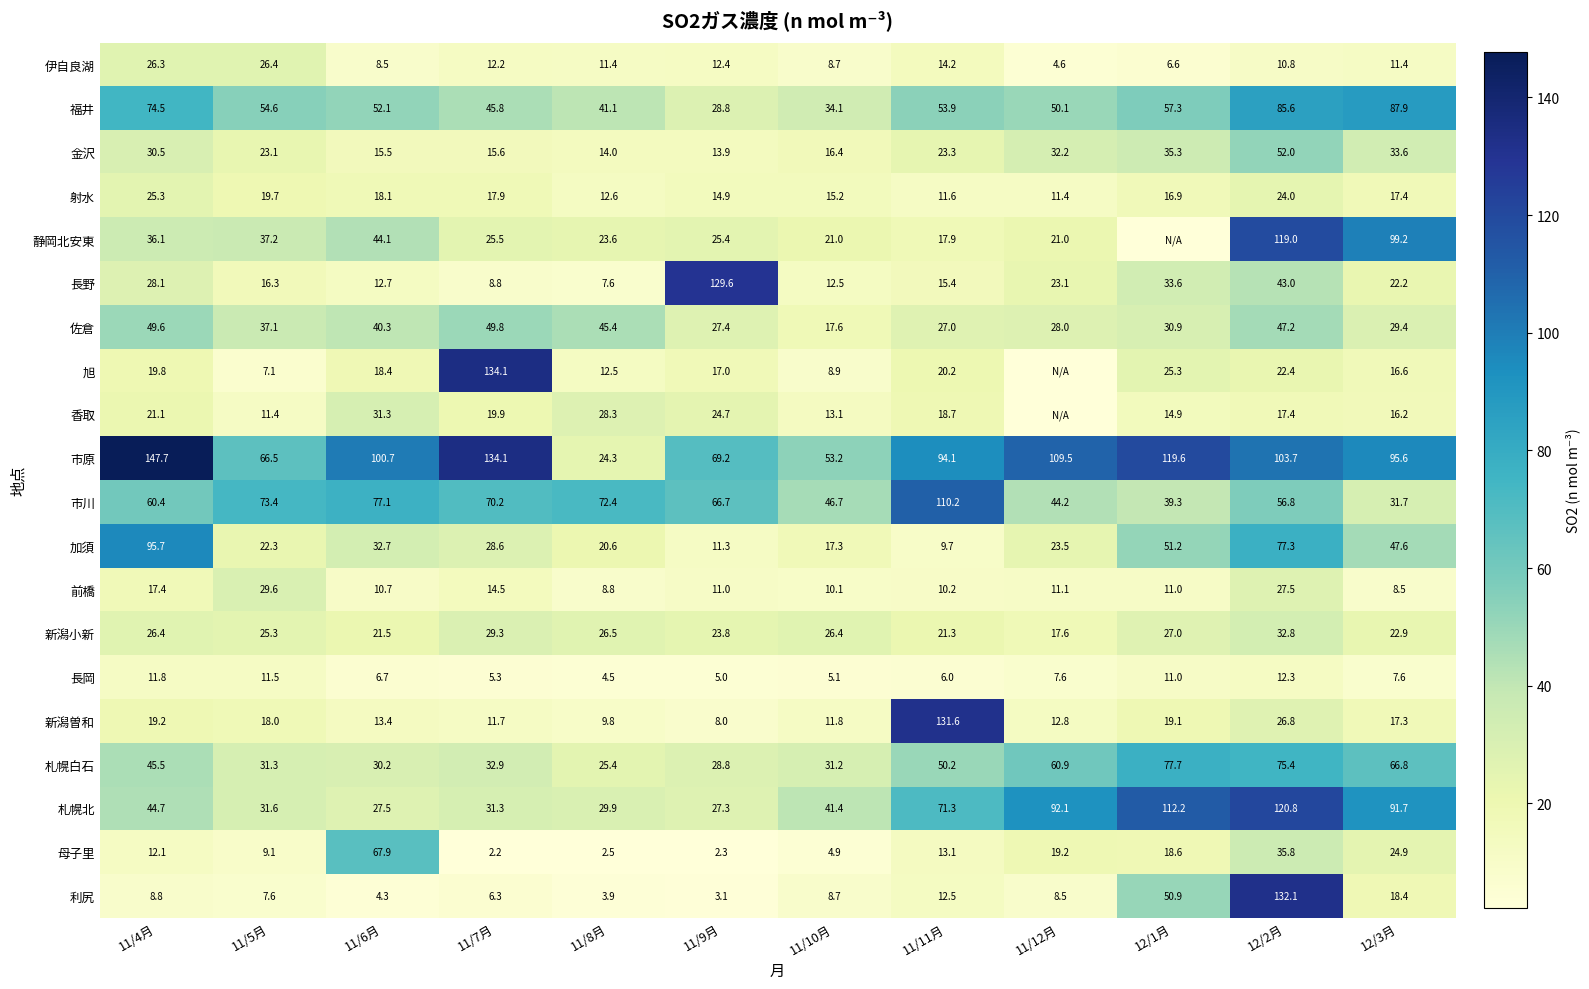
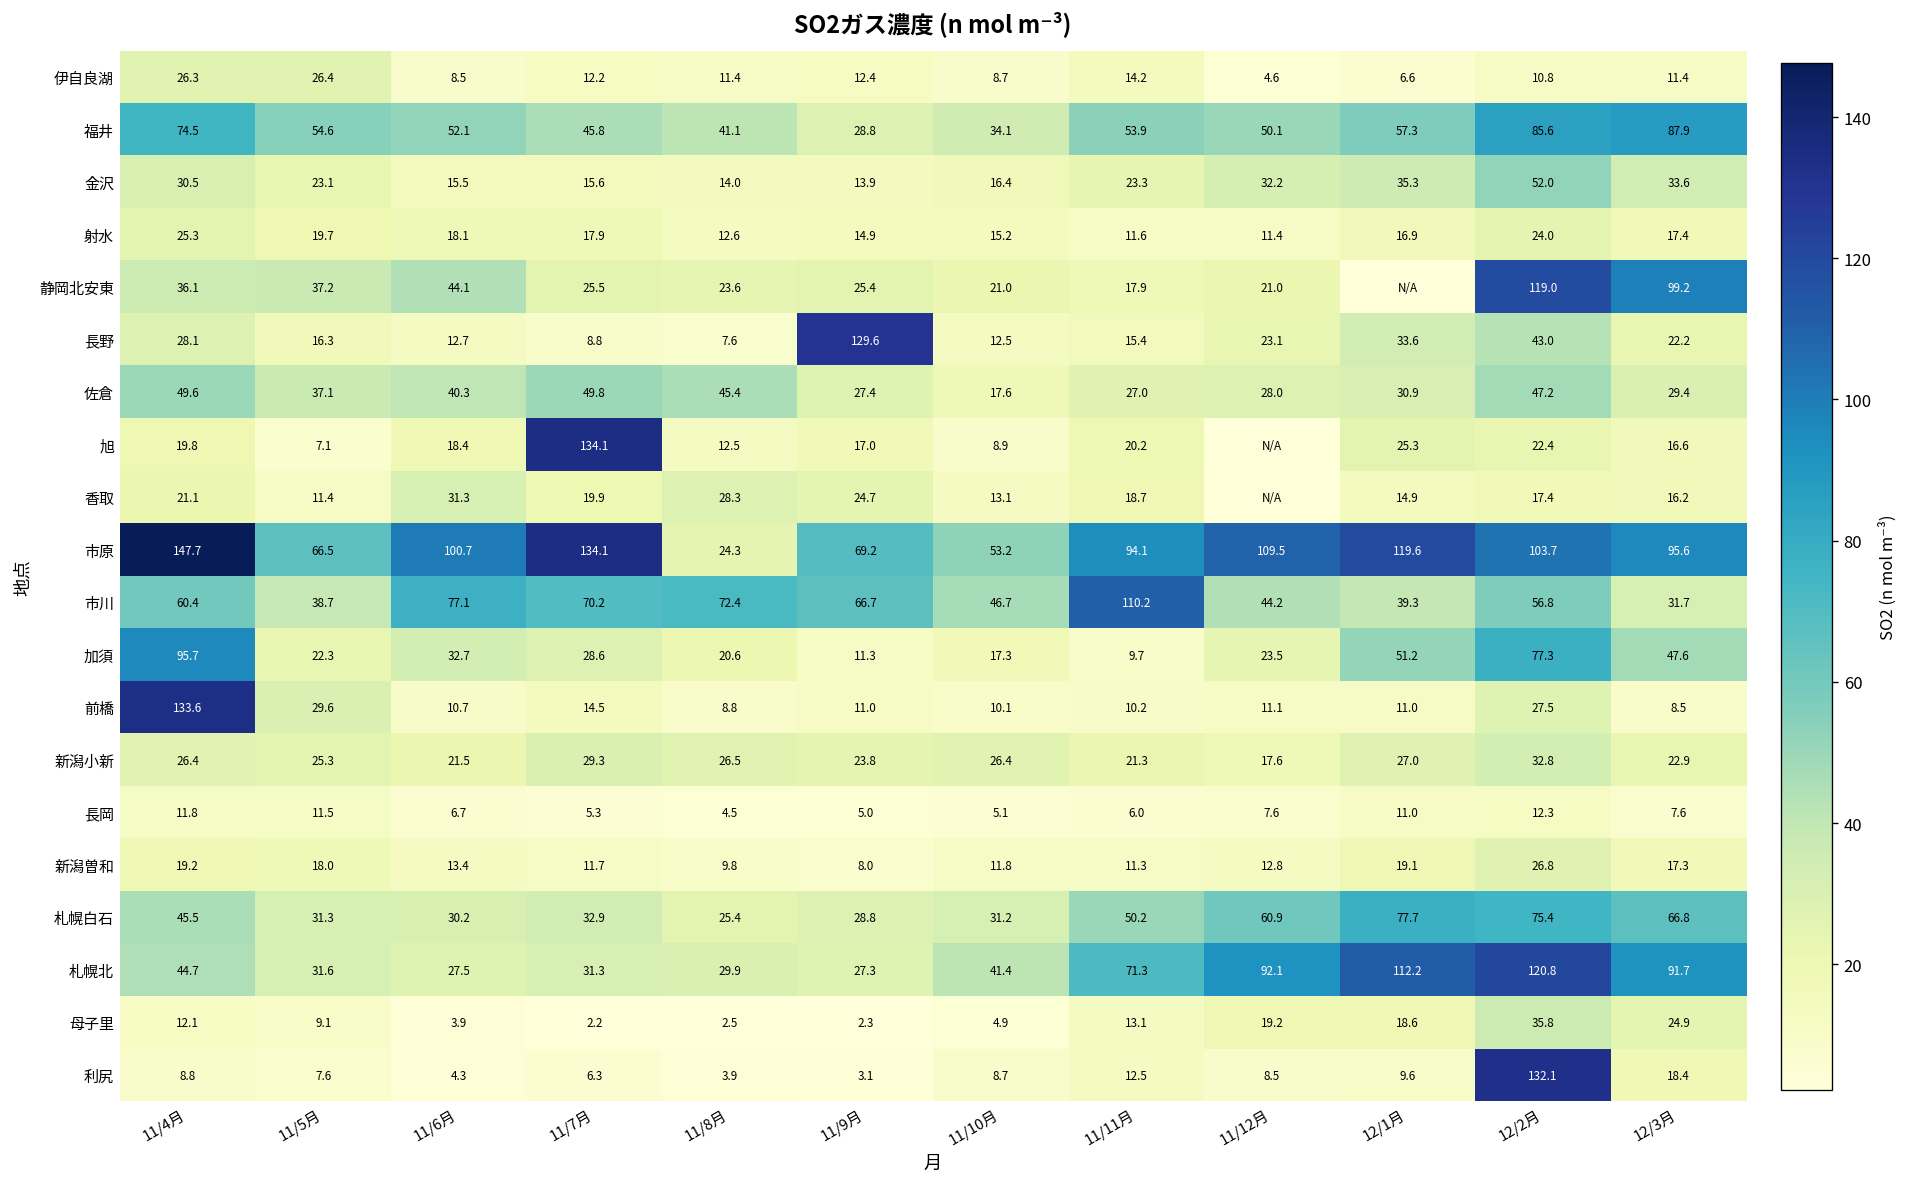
市川, 11/5月: 73.4 -> 38.7
前橋, 11/4月: 17.4 -> 133.6
新潟曽和, 11/11月: 131.6 -> 11.3
母子里, 11/6月: 67.9 -> 3.9
利尻, 12/1月: 50.9 -> 9.6
